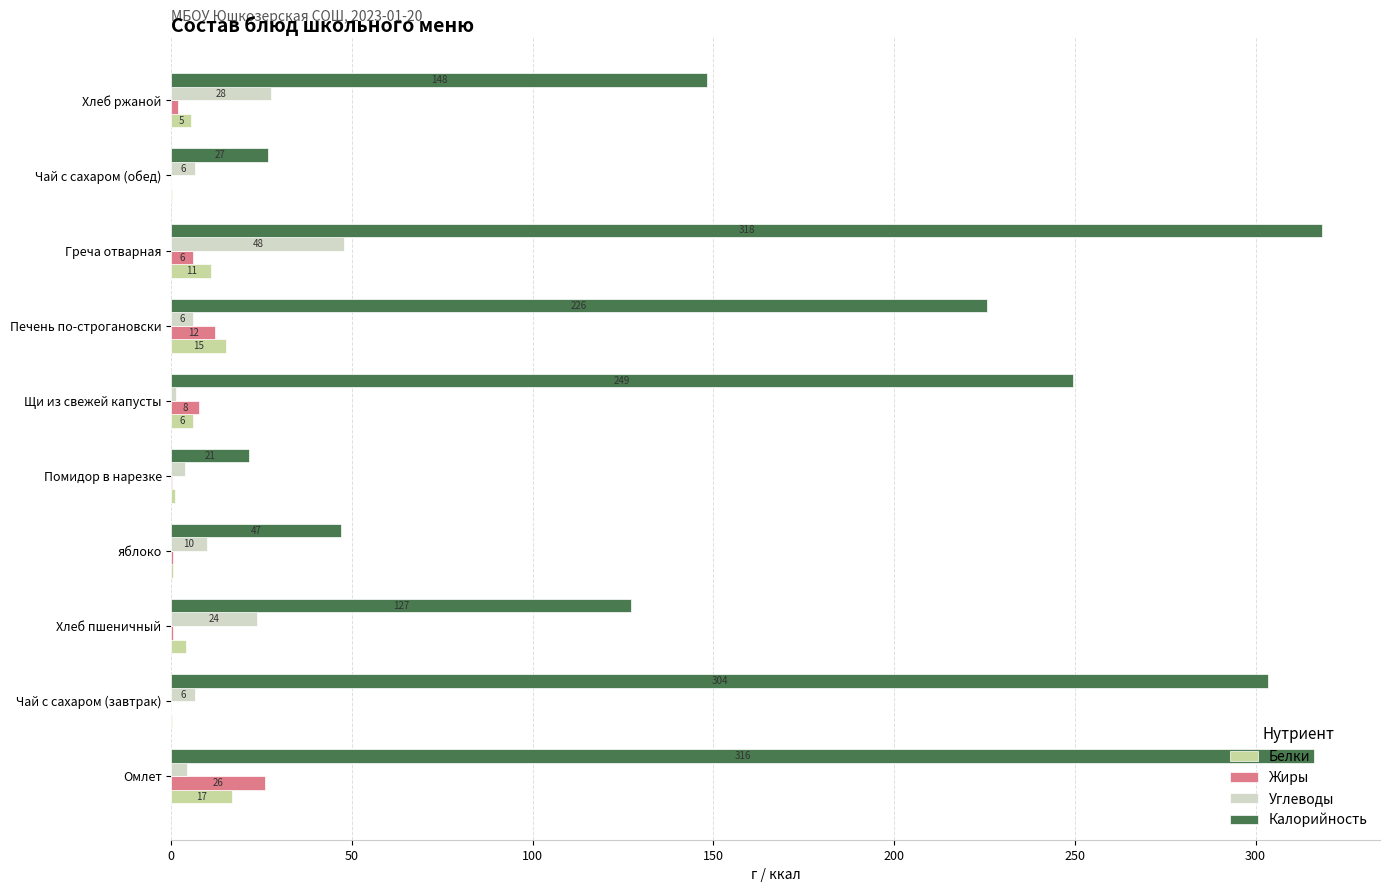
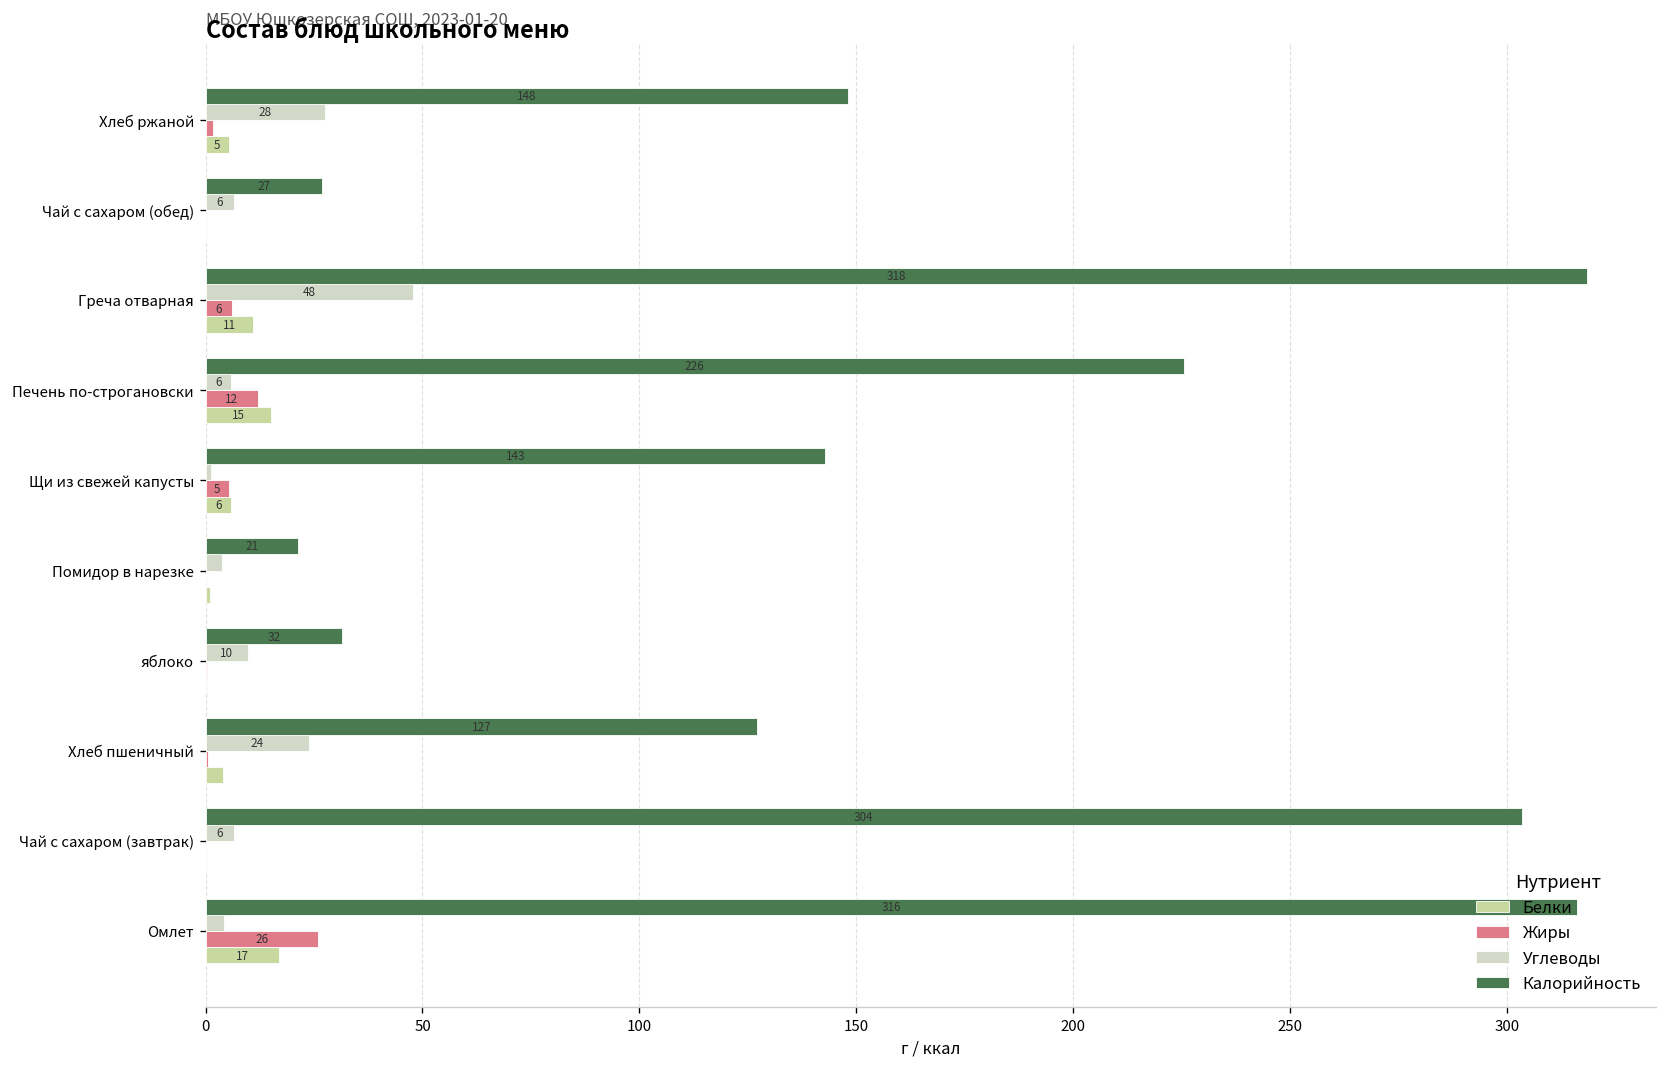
Калорийность, Щи из свежей капусты: 249 -> 143
Жиры, Щи из свежей капусты: 8 -> 5
Калорийность, яблоко: 47 -> 32
